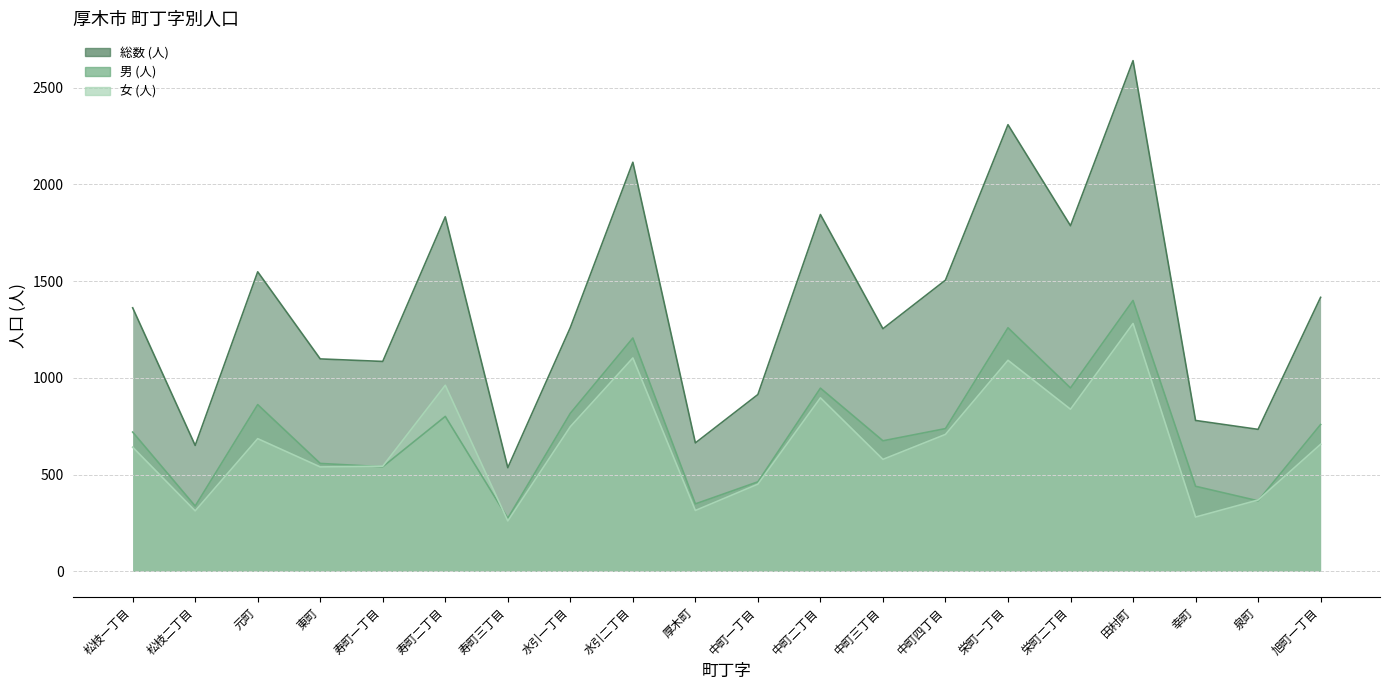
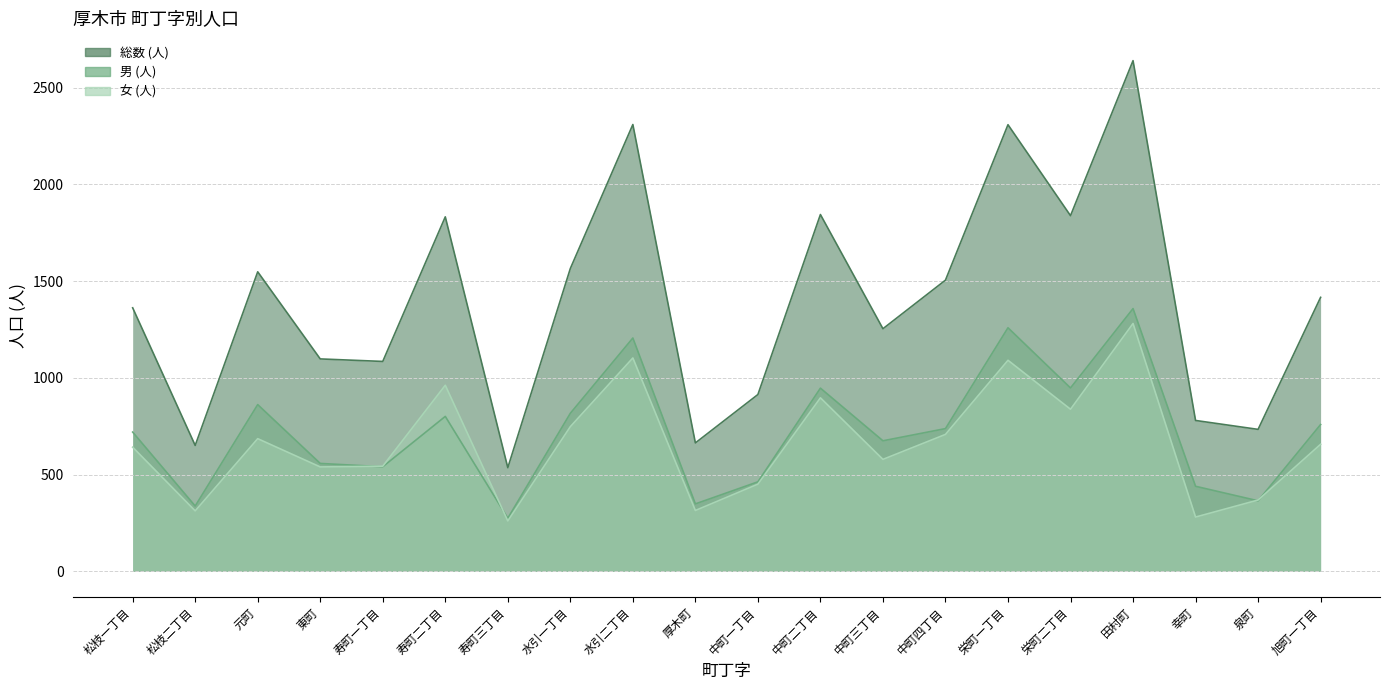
総数 (人), 水引一丁目: 1260 -> 1570
総数 (人), 水引二丁目: 2110 -> 2310
総数 (人), 栄町二丁目: 1790 -> 1840
男 (人), 田村町: 1400 -> 1360
